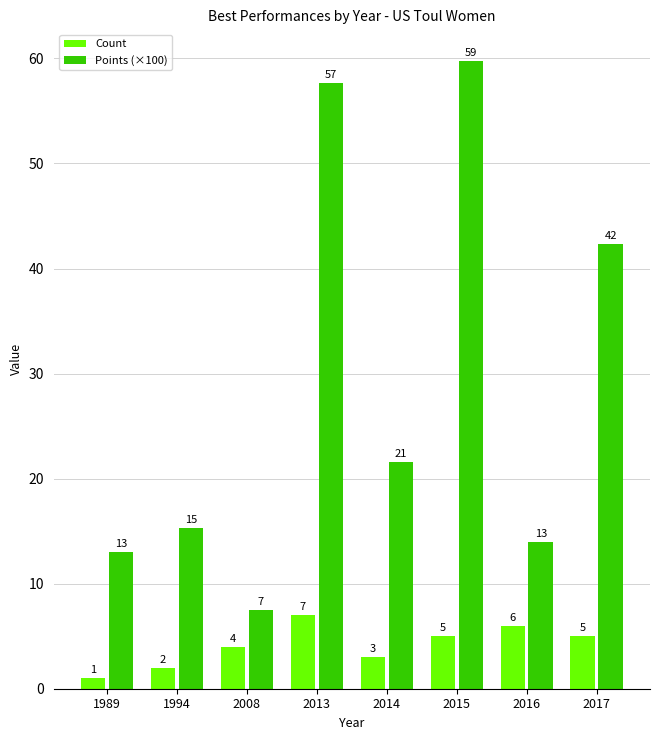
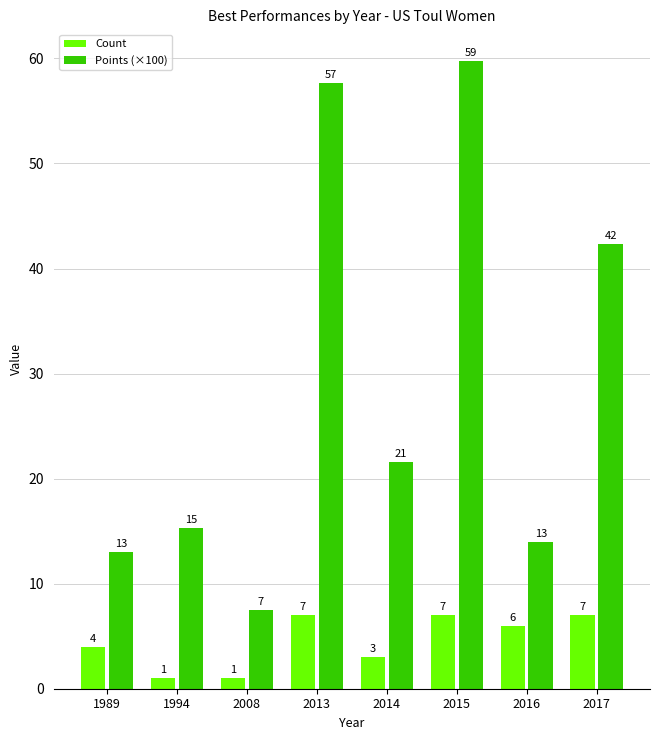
Count, 1989: 1 -> 4
Count, 1994: 2 -> 1
Count, 2008: 4 -> 1
Count, 2015: 5 -> 7
Count, 2017: 5 -> 7
